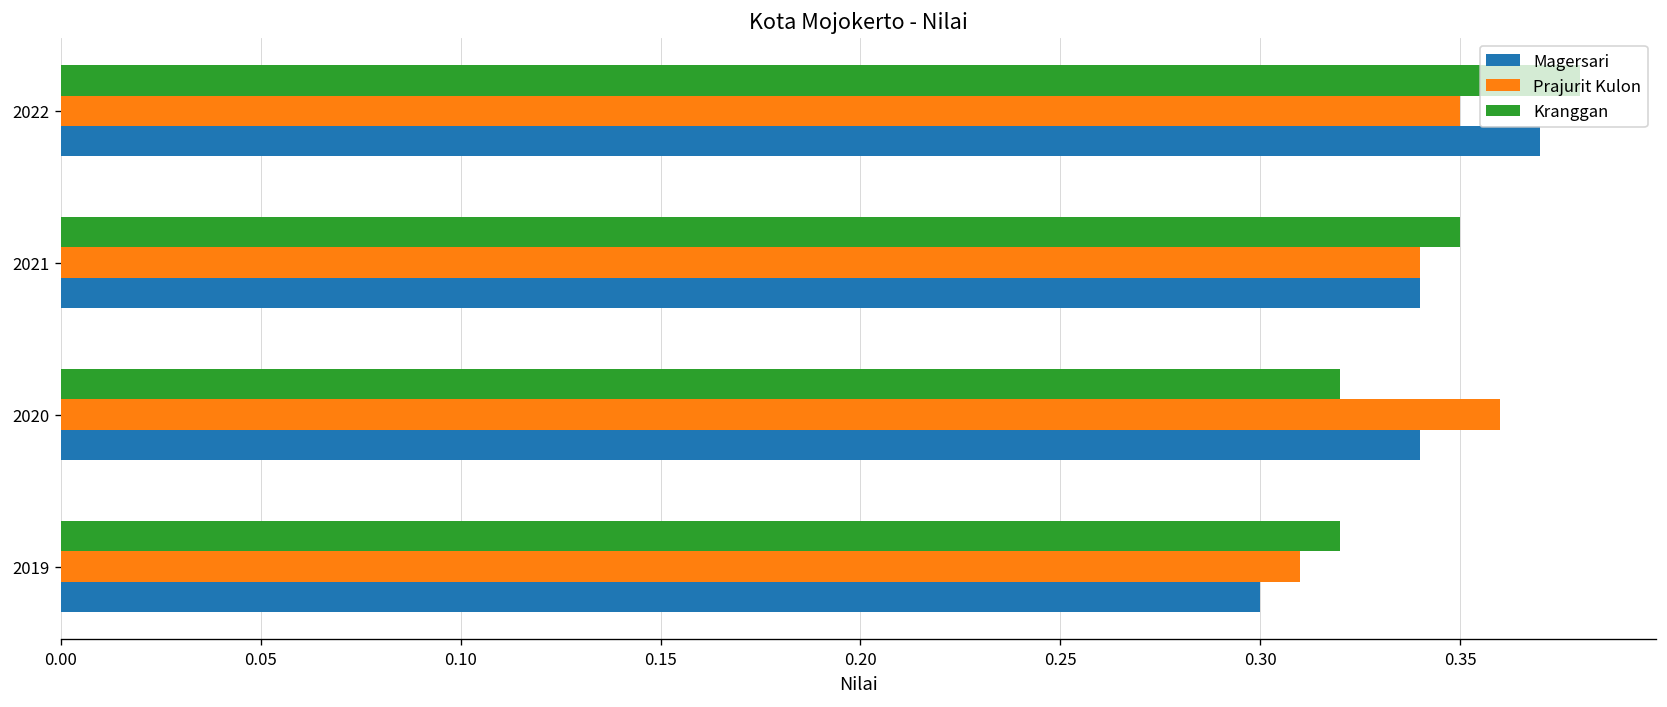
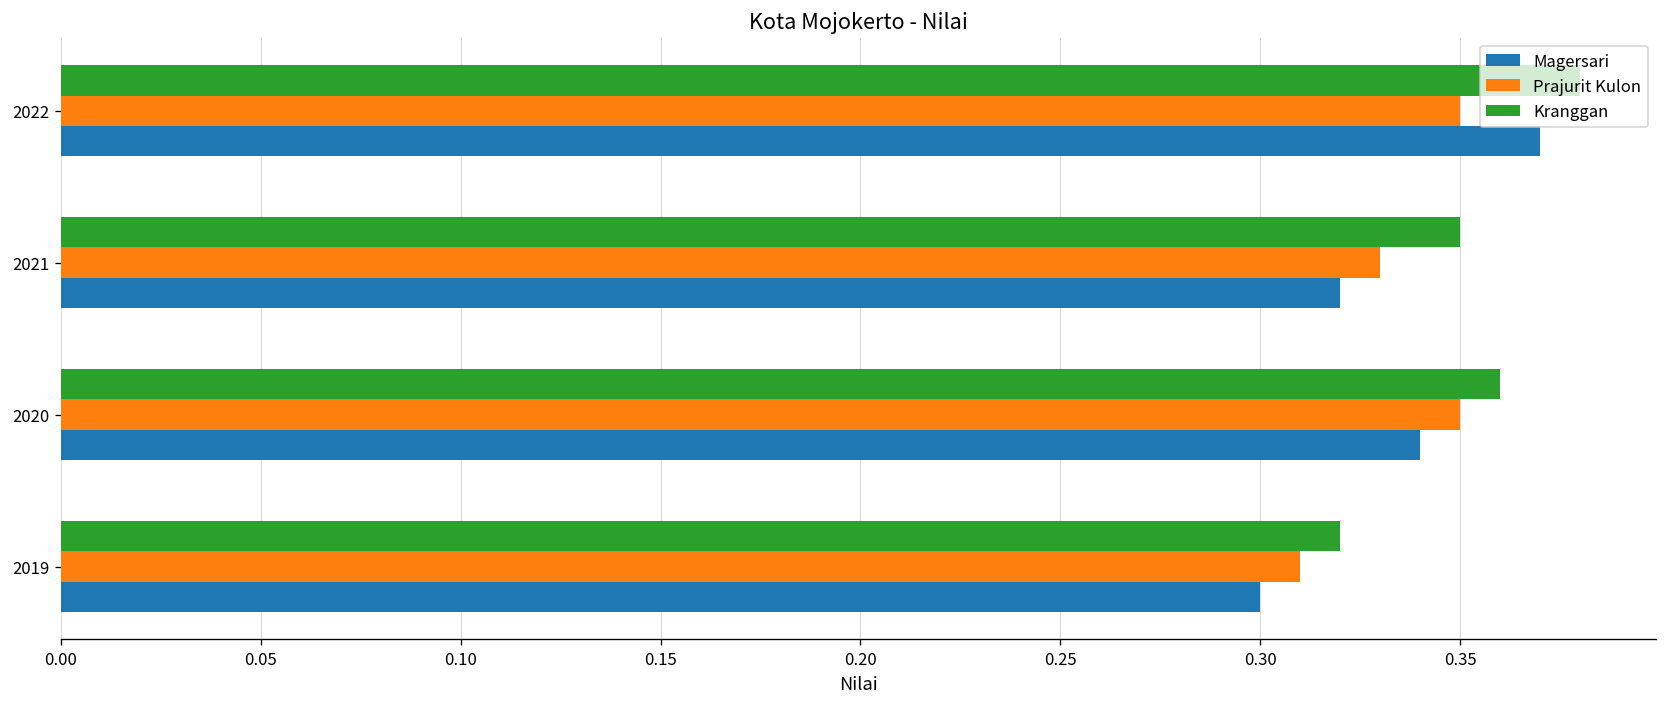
Prajurit Kulon, 2021: 0.34 -> 0.33
Magersari, 2021: 0.34 -> 0.32
Kranggan, 2020: 0.32 -> 0.36
Prajurit Kulon, 2020: 0.36 -> 0.35
